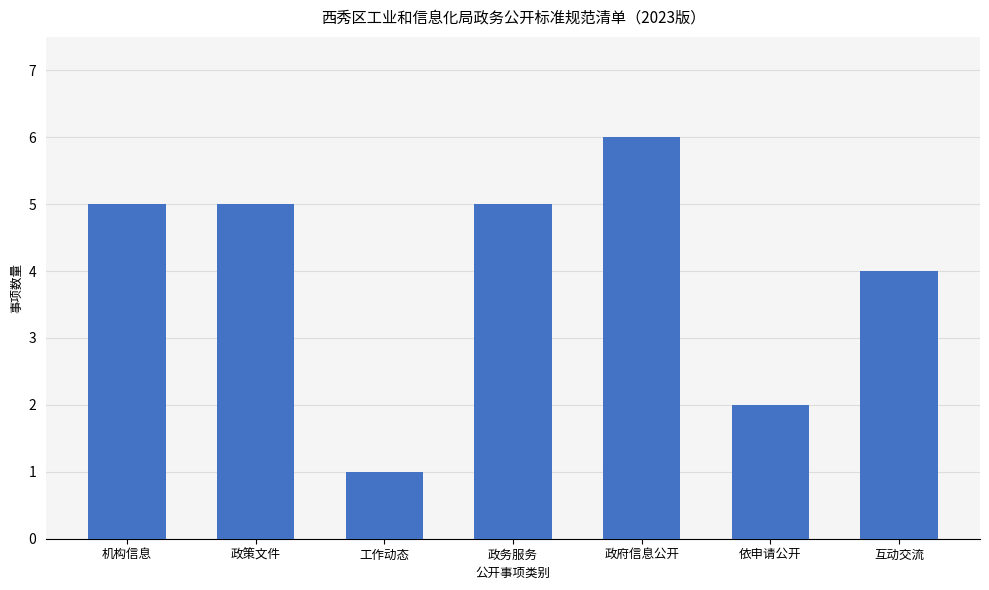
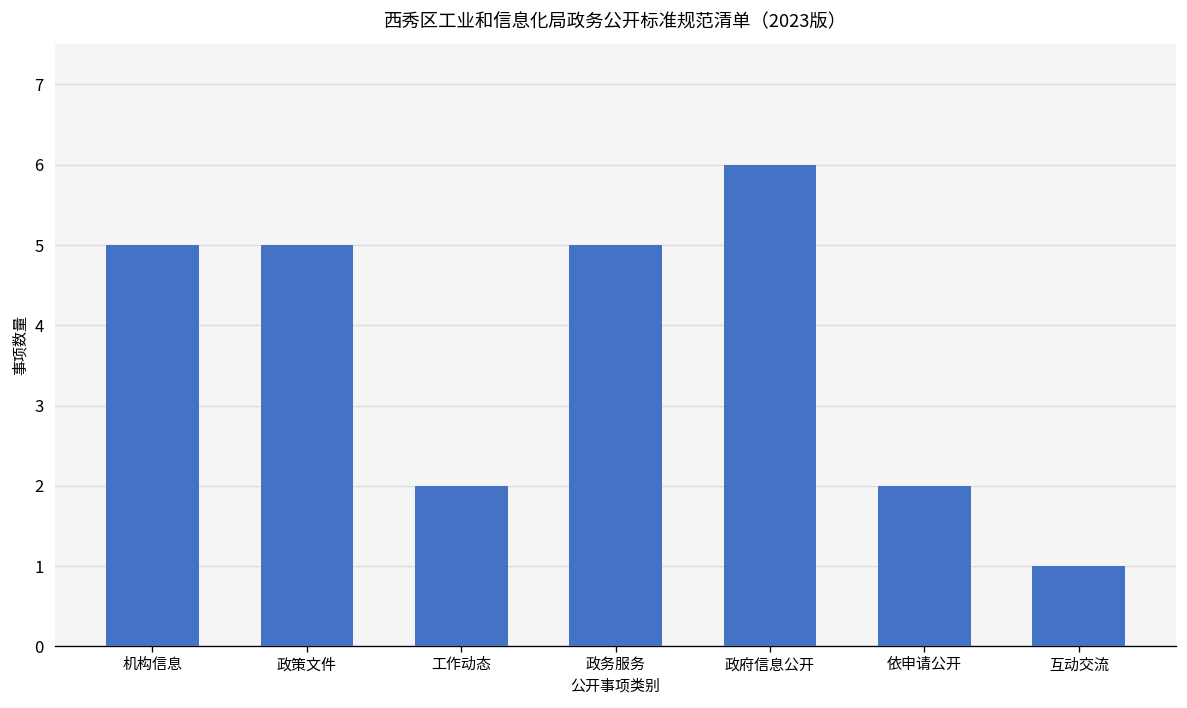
工作动态: 1 -> 2
互动交流: 4 -> 1
